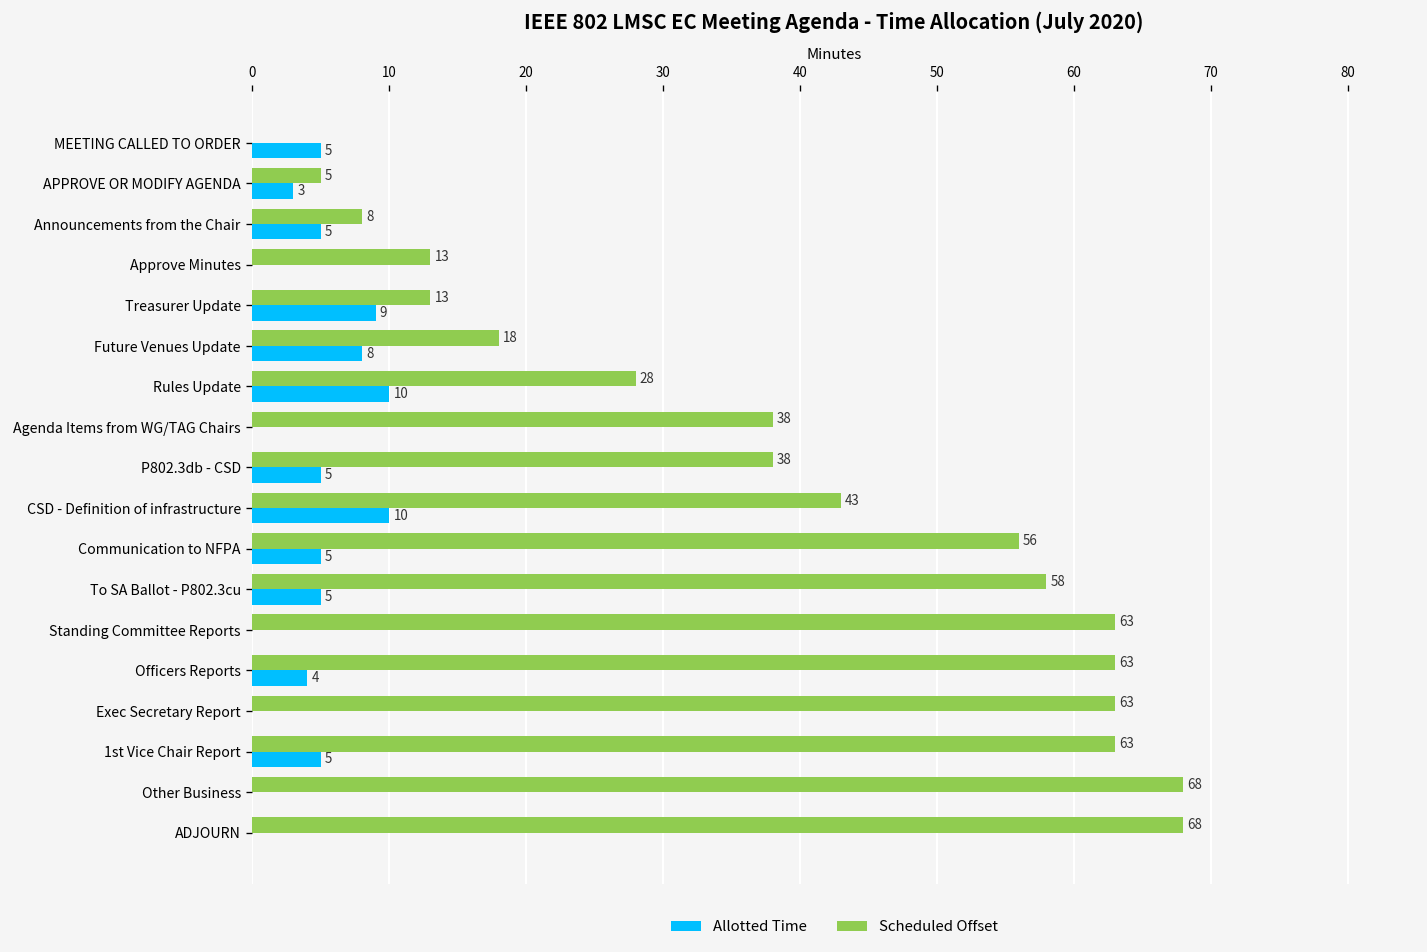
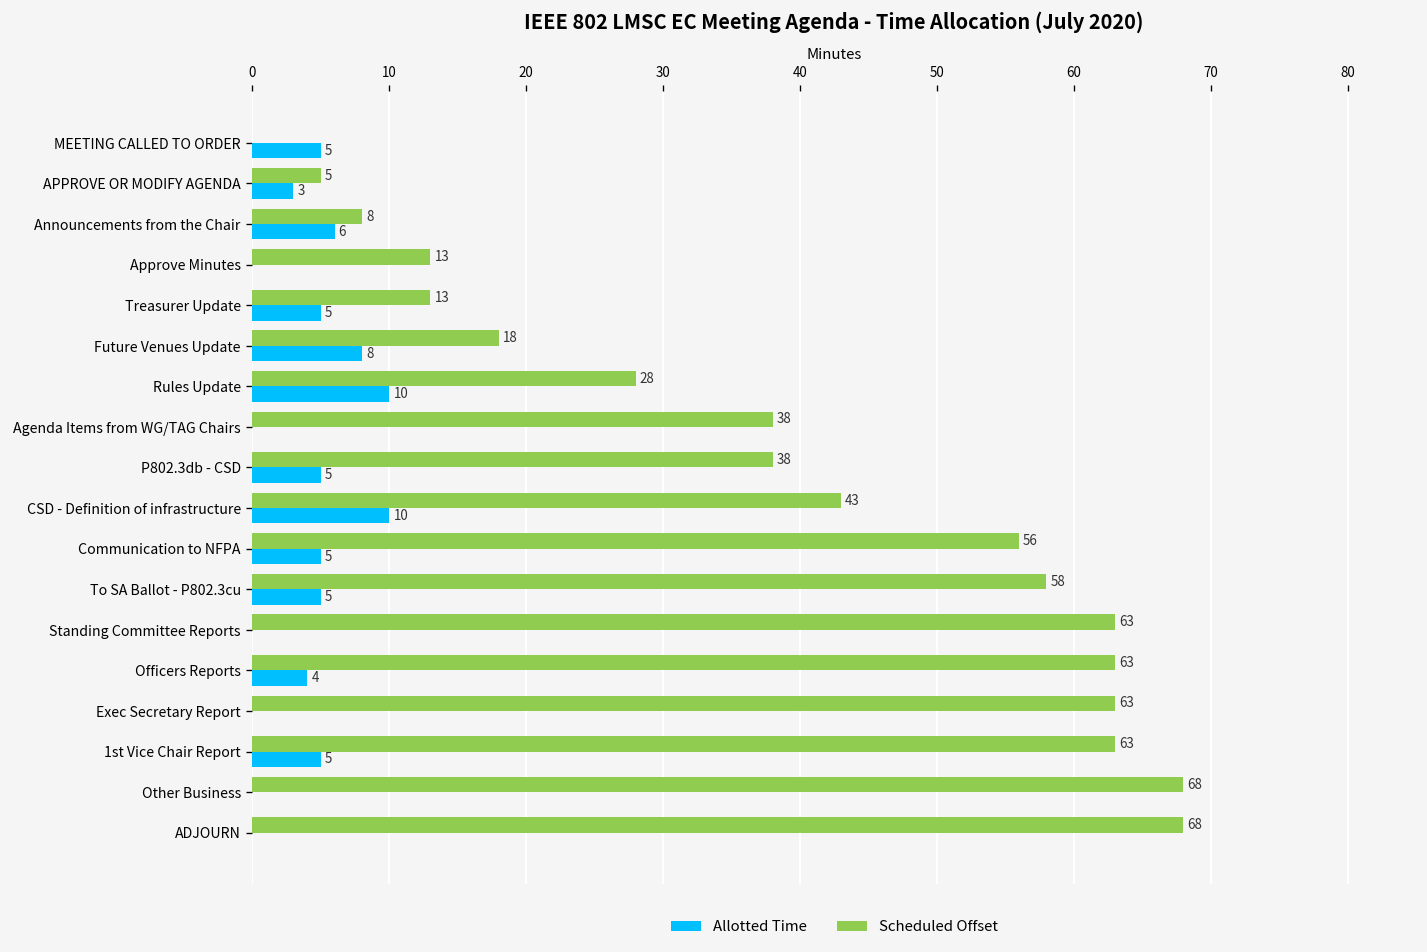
Allotted Time, Announcements from the Chair: 5 -> 6
Allotted Time, Treasurer Update: 9 -> 5
